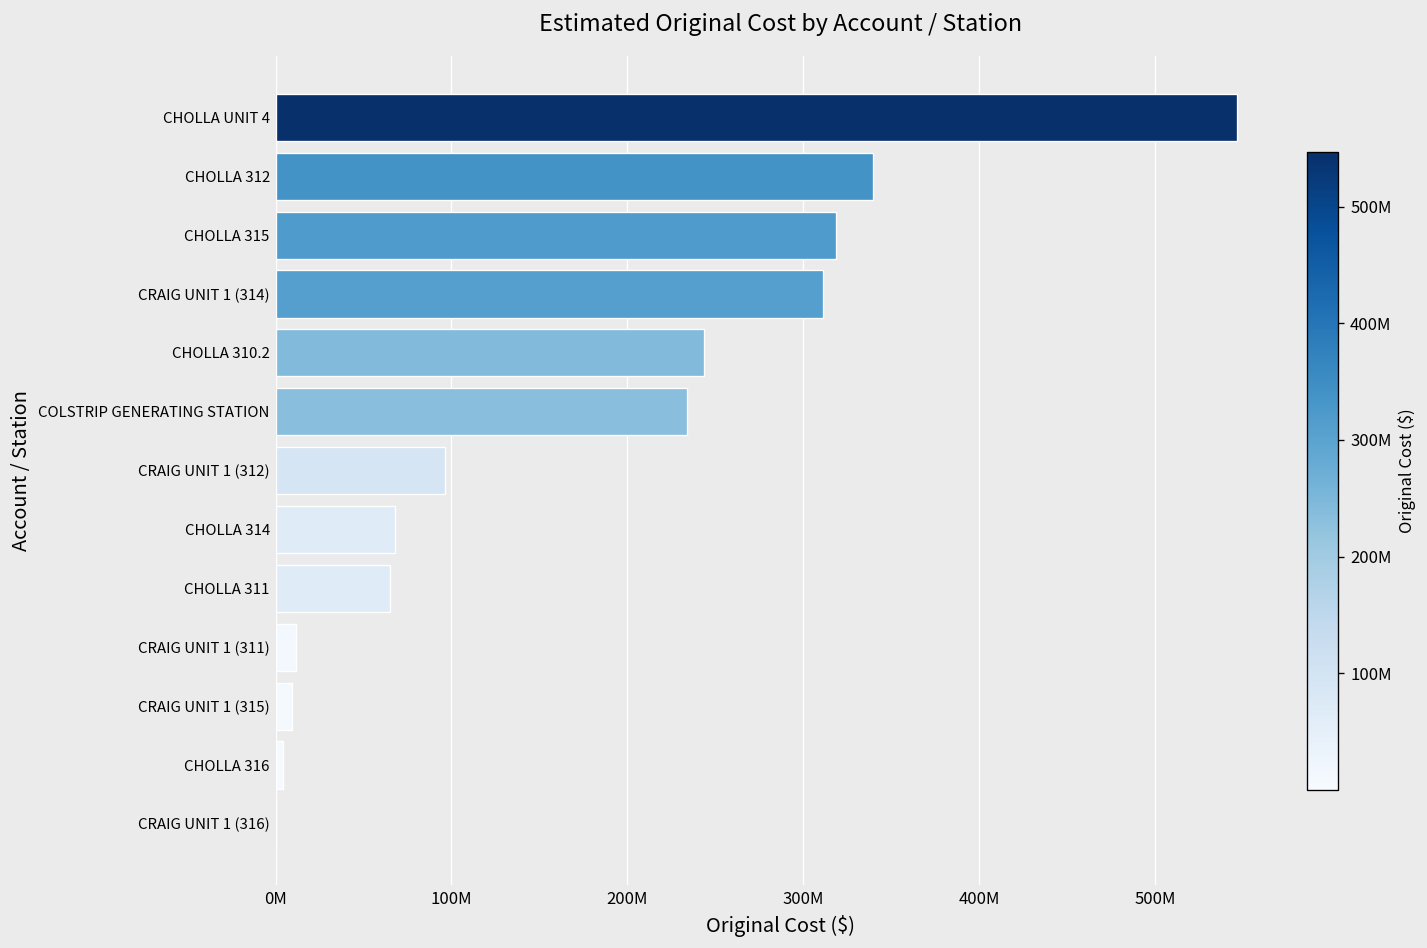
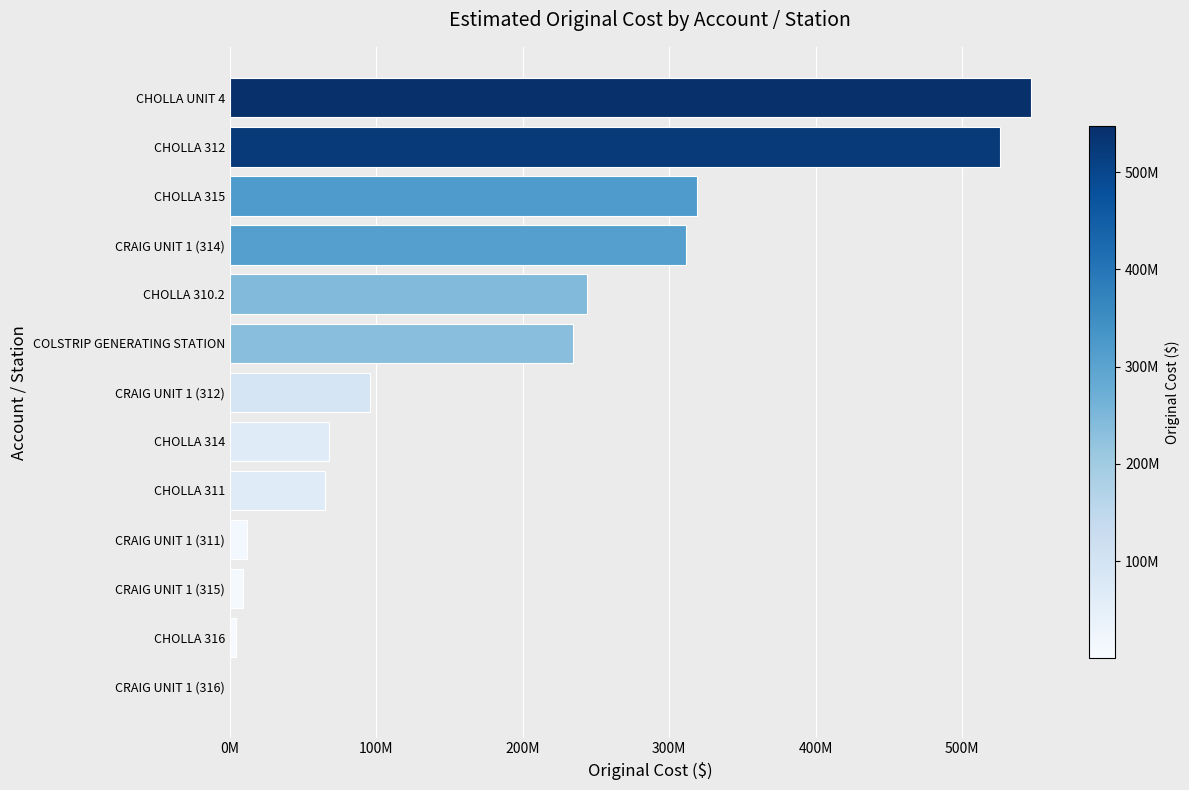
CHOLLA 312: 340000000 -> 526000000
